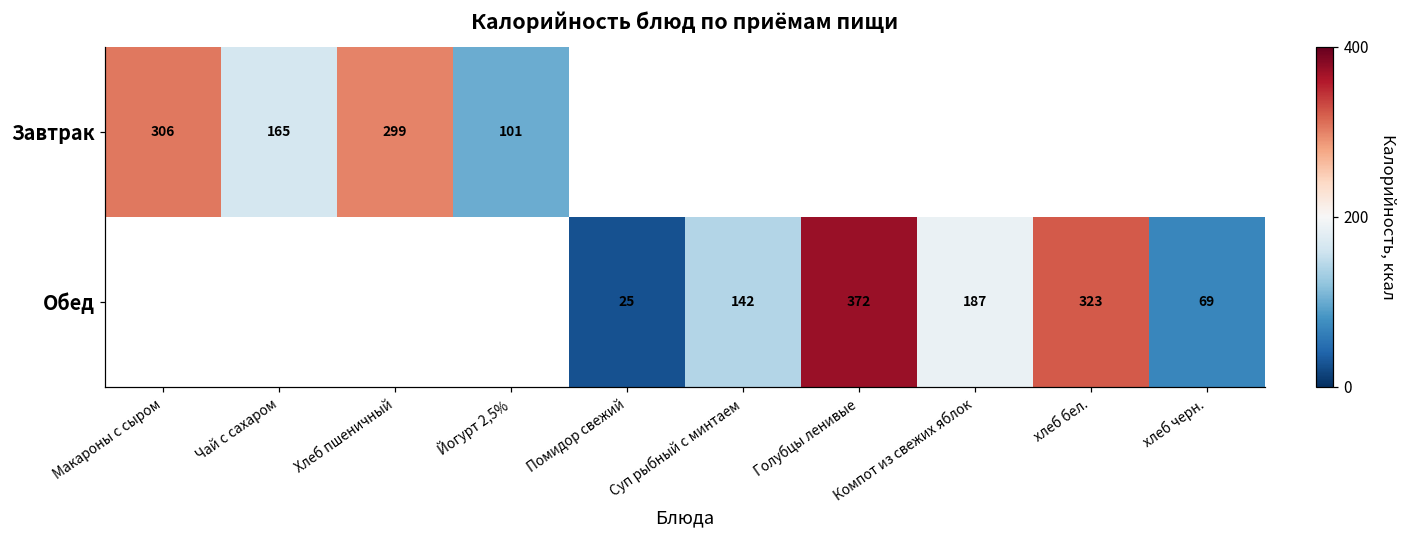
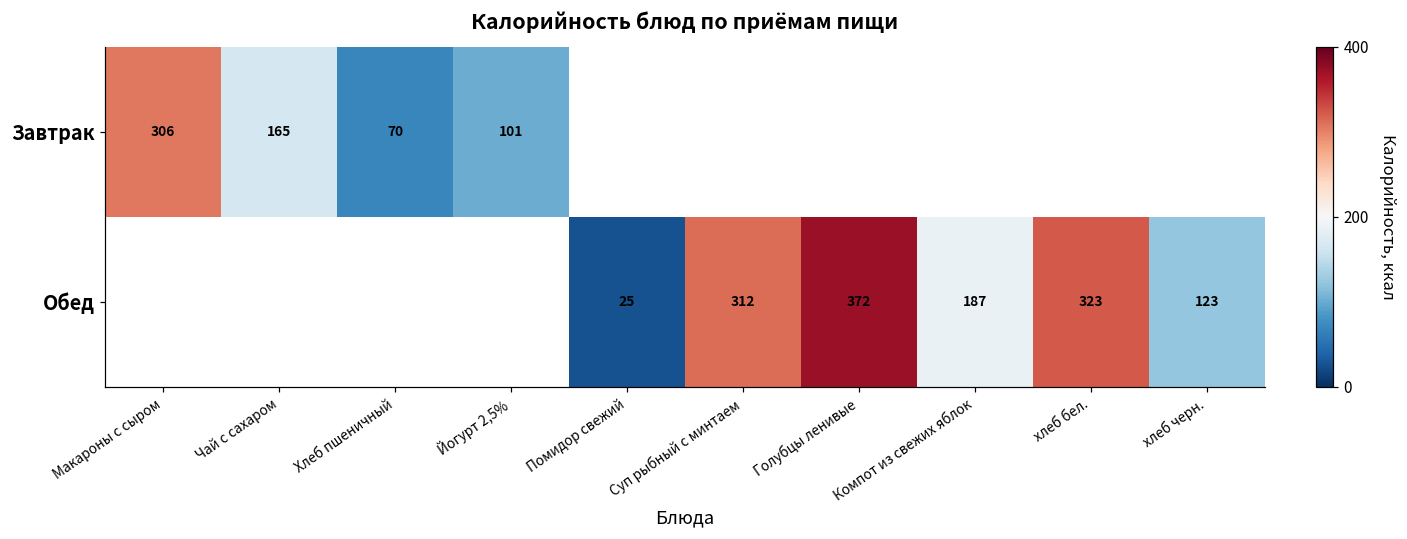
Завтрак, Хлеб пшеничный: 299 -> 70
Обед, Суп рыбный с минтаем: 142 -> 312
Обед, хлеб черн.: 69 -> 123
